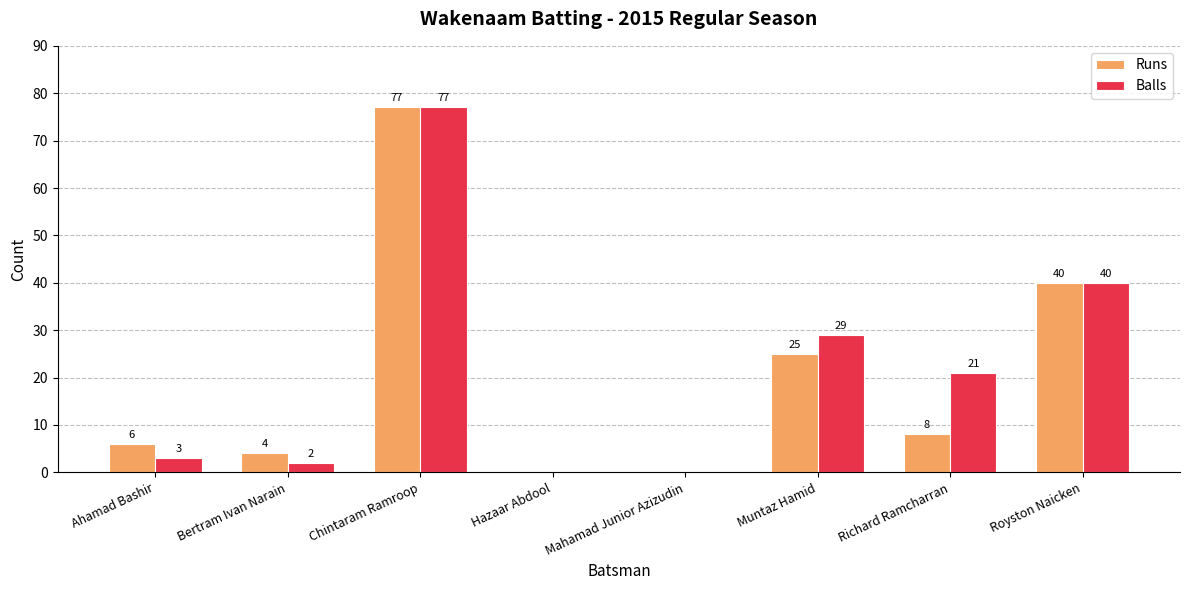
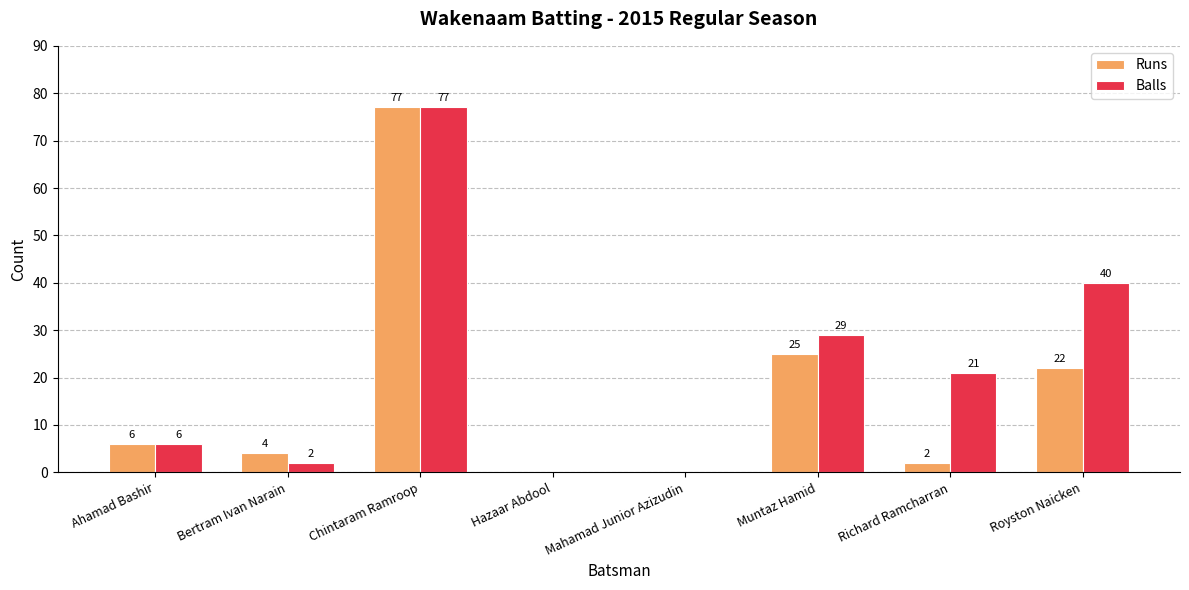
Balls, Ahamad Bashir: 3 -> 6
Runs, Richard Ramcharran: 8 -> 2
Runs, Royston Naicken: 40 -> 22
